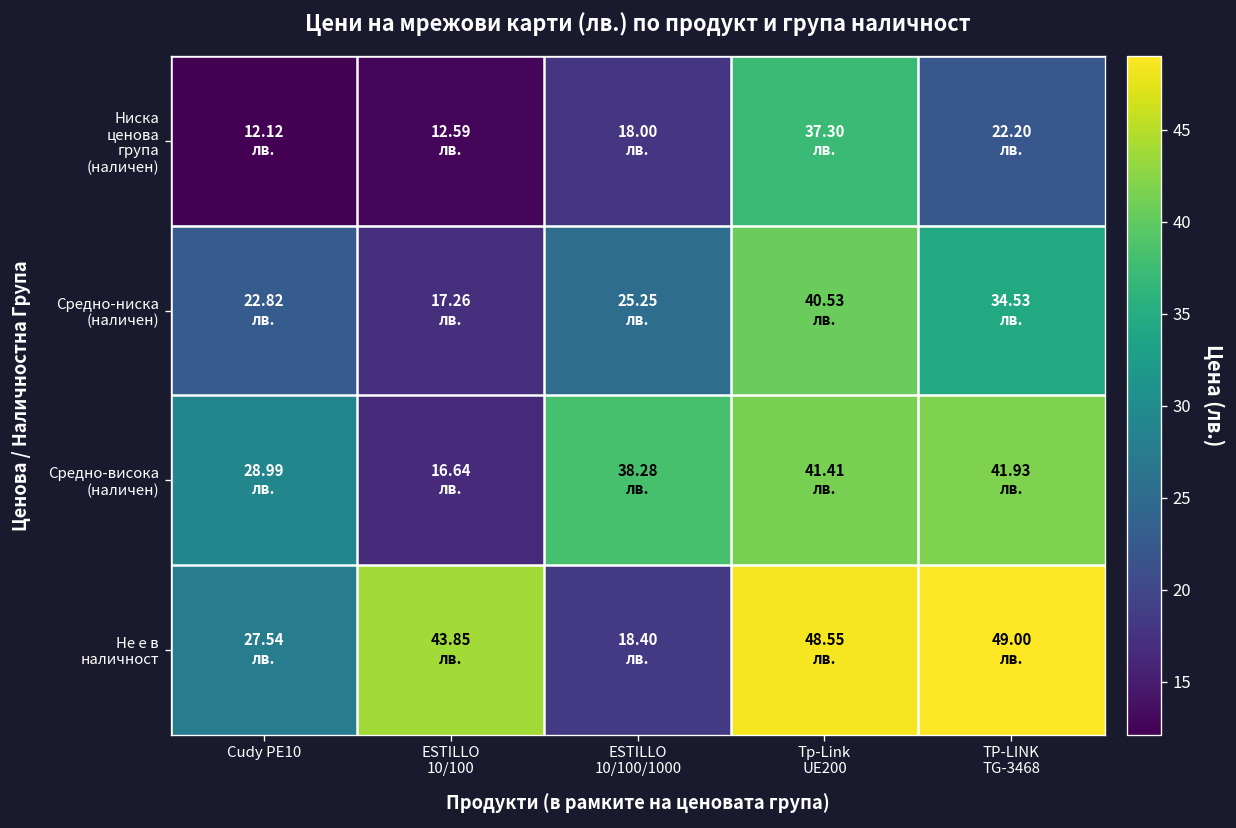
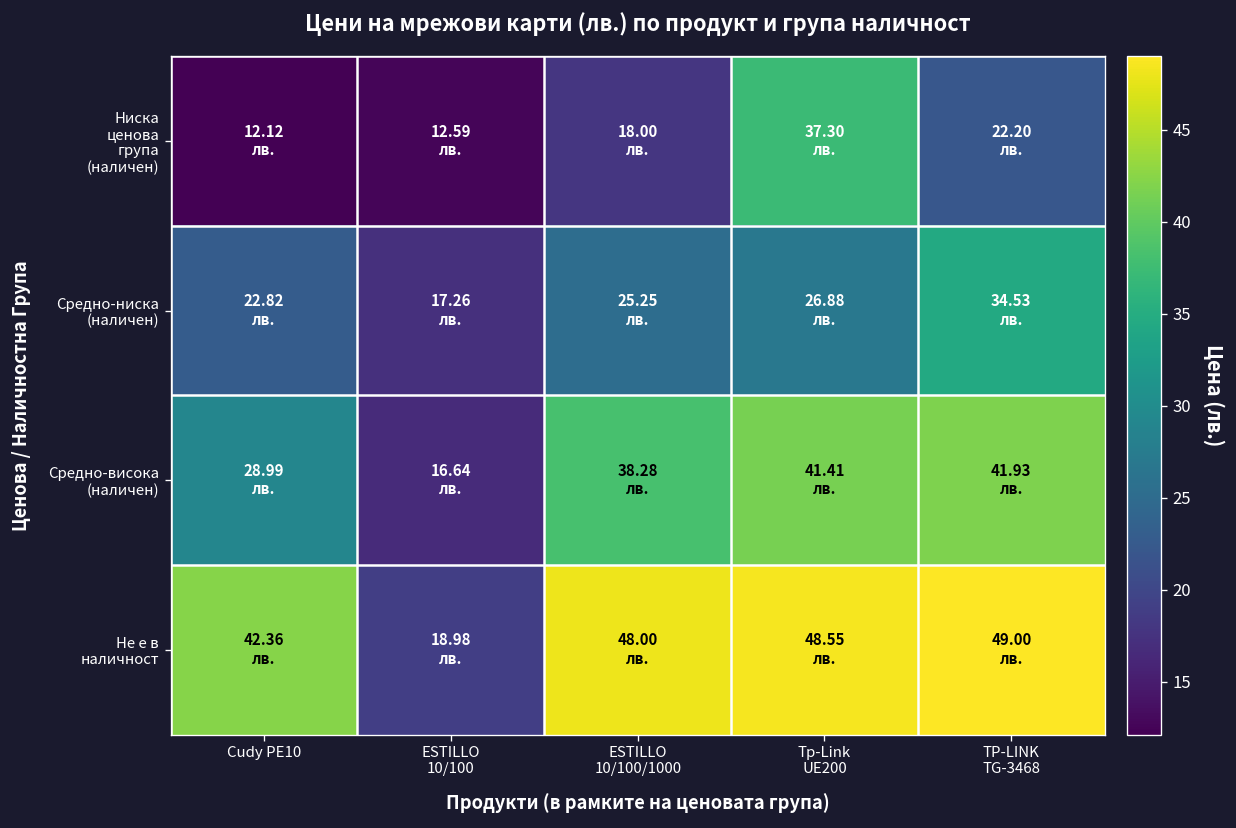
Средно-ниска (наличен), Tp-Link UE200: 40.53 -> 26.88
Не е в наличност, Cudy PE10: 27.54 -> 42.36
Не е в наличност, ESTILLO 10/100: 43.85 -> 18.98
Не е в наличност, ESTILLO 10/100/1000: 18.40 -> 48.00
